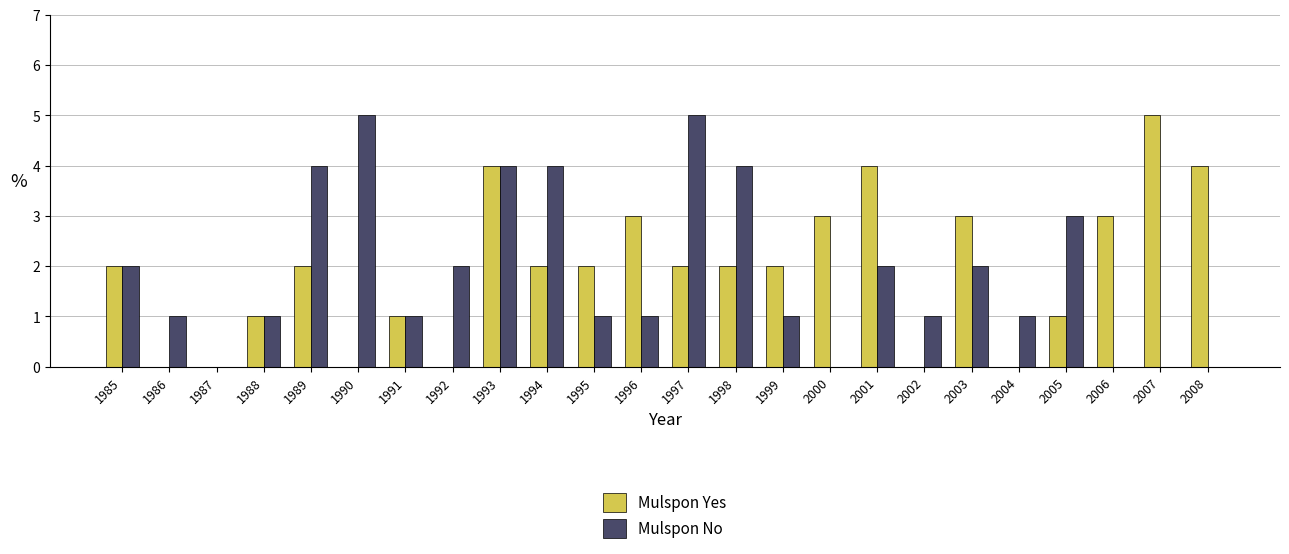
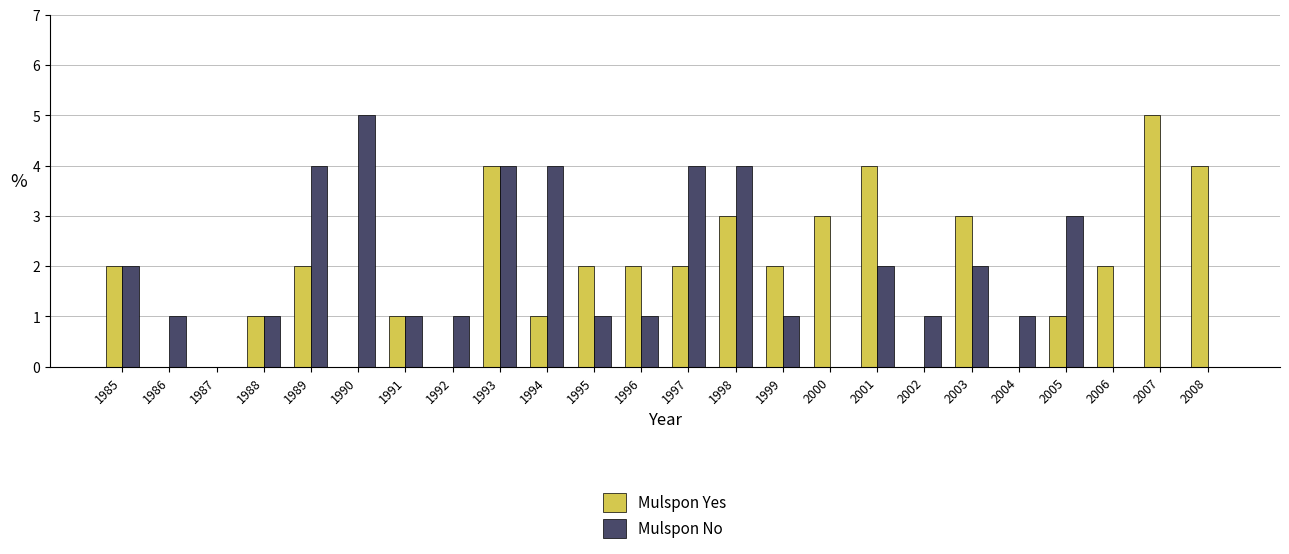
Mulspon No, 1992: 2 -> 1
Mulspon Yes, 1994: 2 -> 1
Mulspon Yes, 1996: 3 -> 2
Mulspon No, 1997: 5 -> 4
Mulspon Yes, 1998: 2 -> 3
Mulspon Yes, 2006: 3 -> 2
